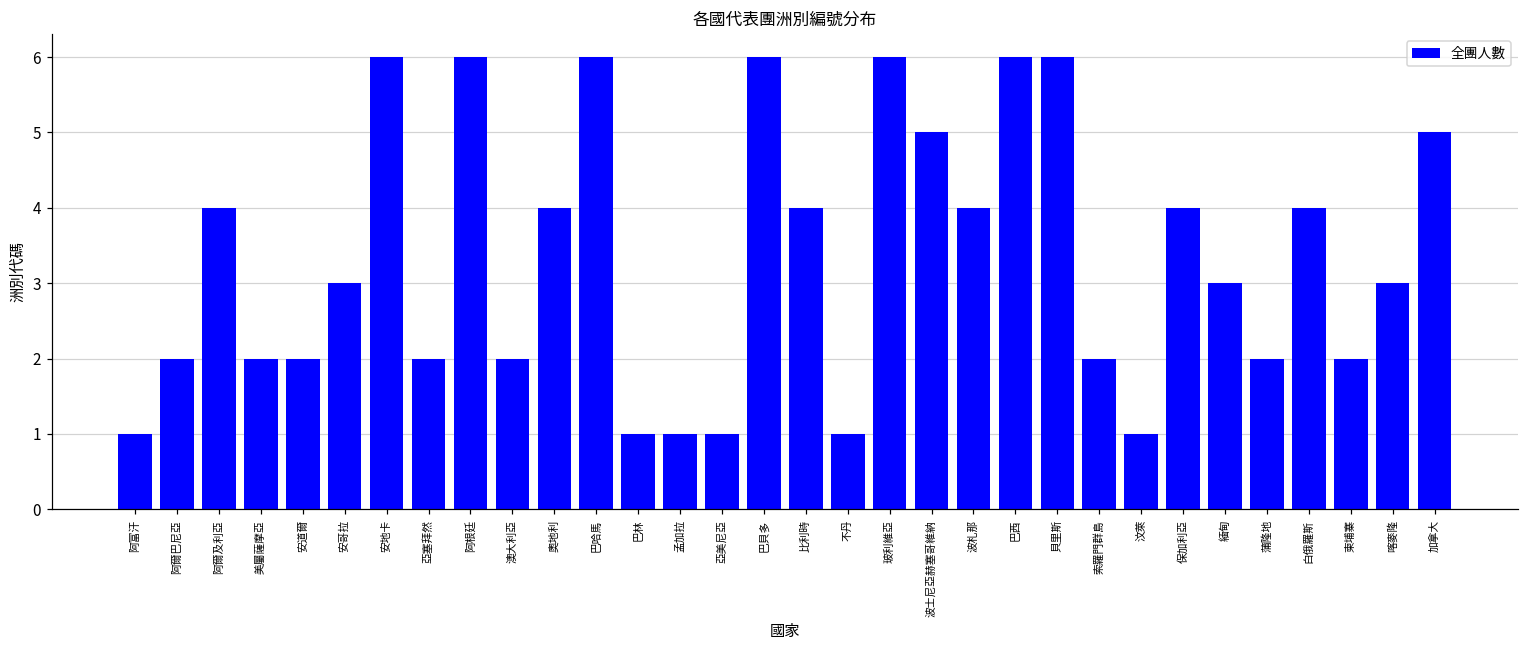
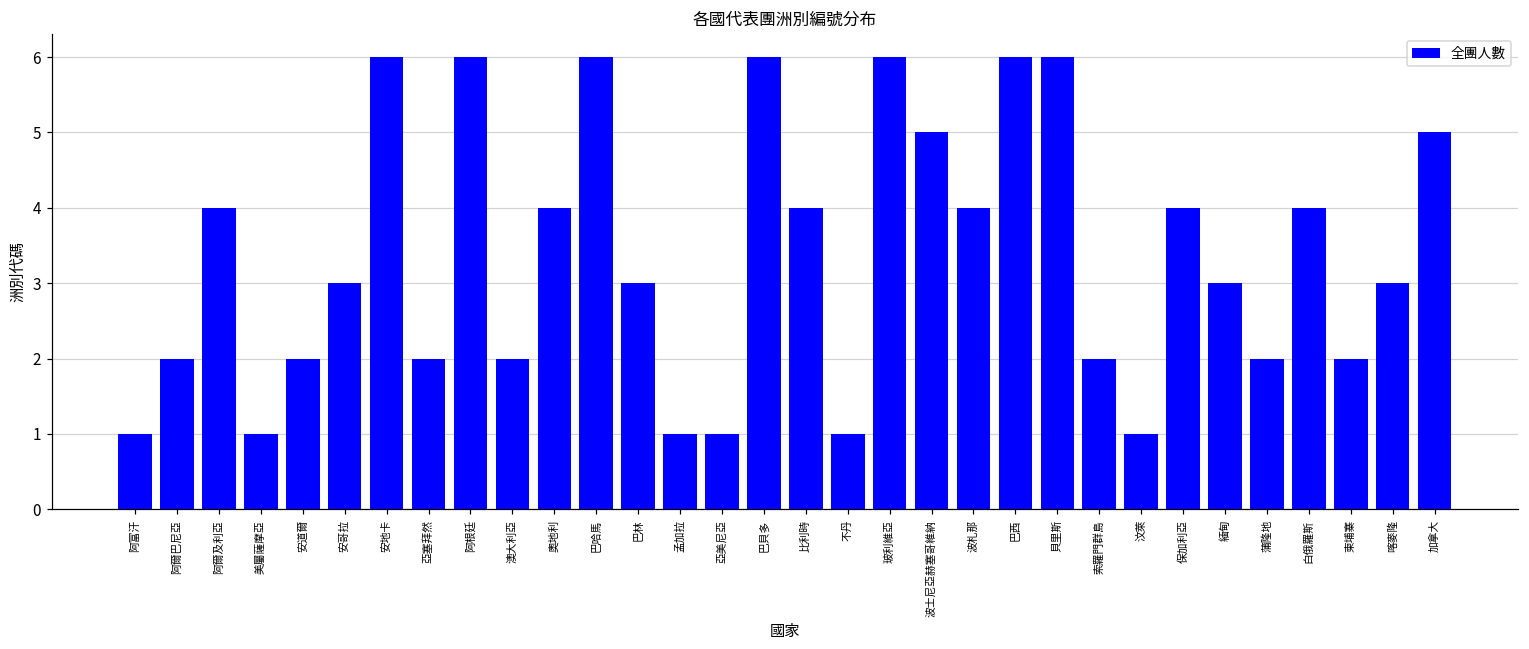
美屬薩摩亞: 2 -> 1
巴林: 1 -> 3
